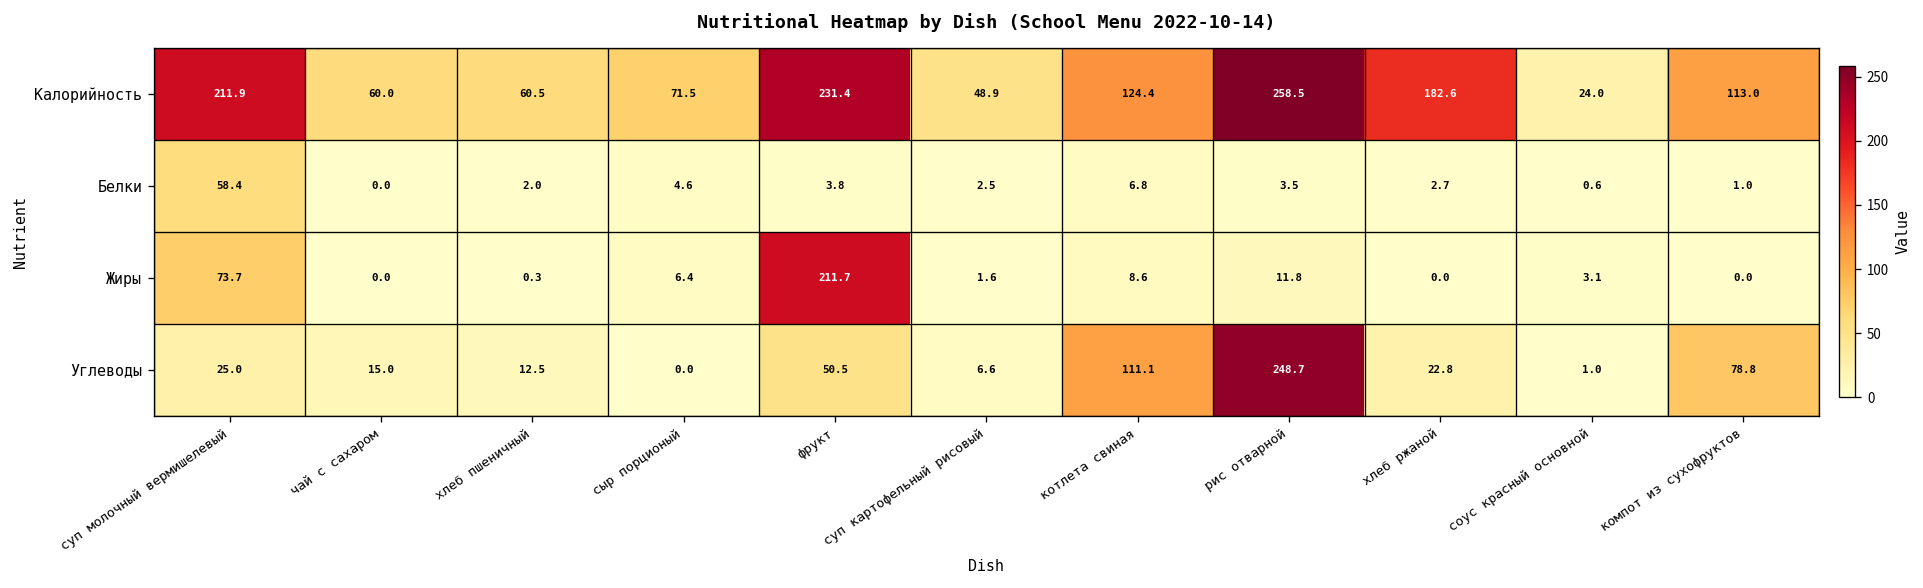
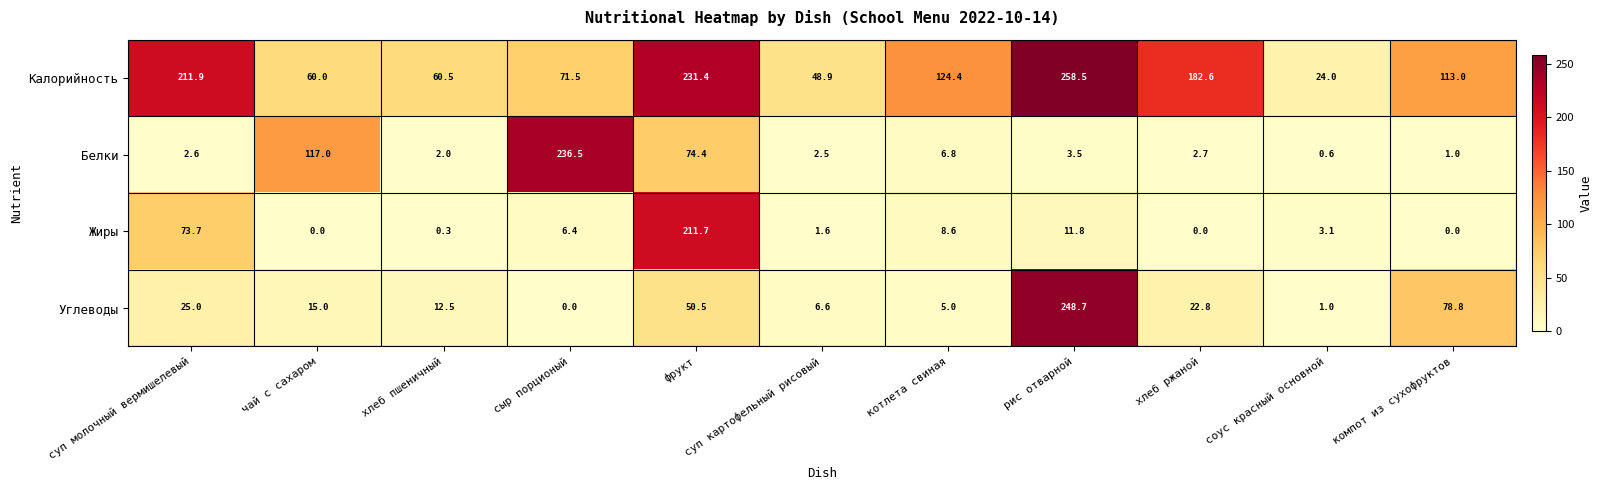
Белки, суп молочный вермишелевый: 58.4 -> 2.6
Белки, чай с сахаром: 0.0 -> 117.0
Белки, сыр порционый: 4.6 -> 236.5
Белки, фрукт: 3.8 -> 74.4
Углеводы, котлета свиная: 111.1 -> 5.0
